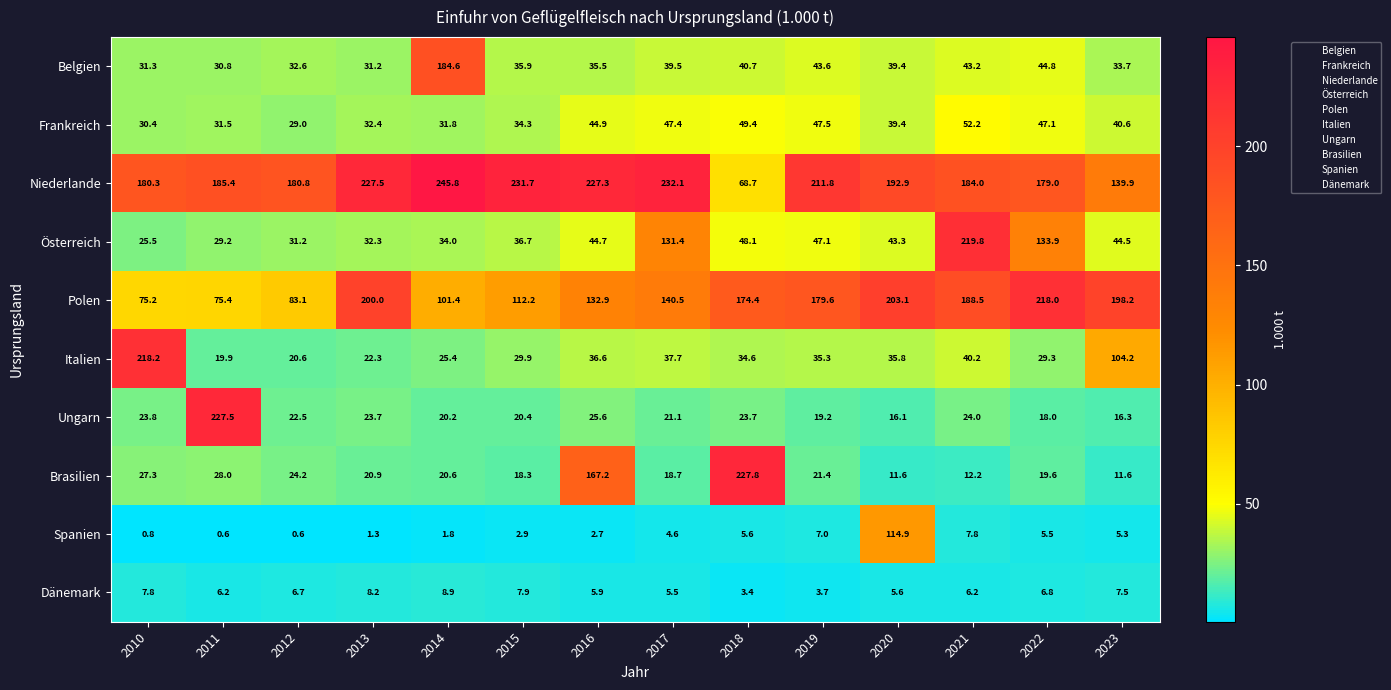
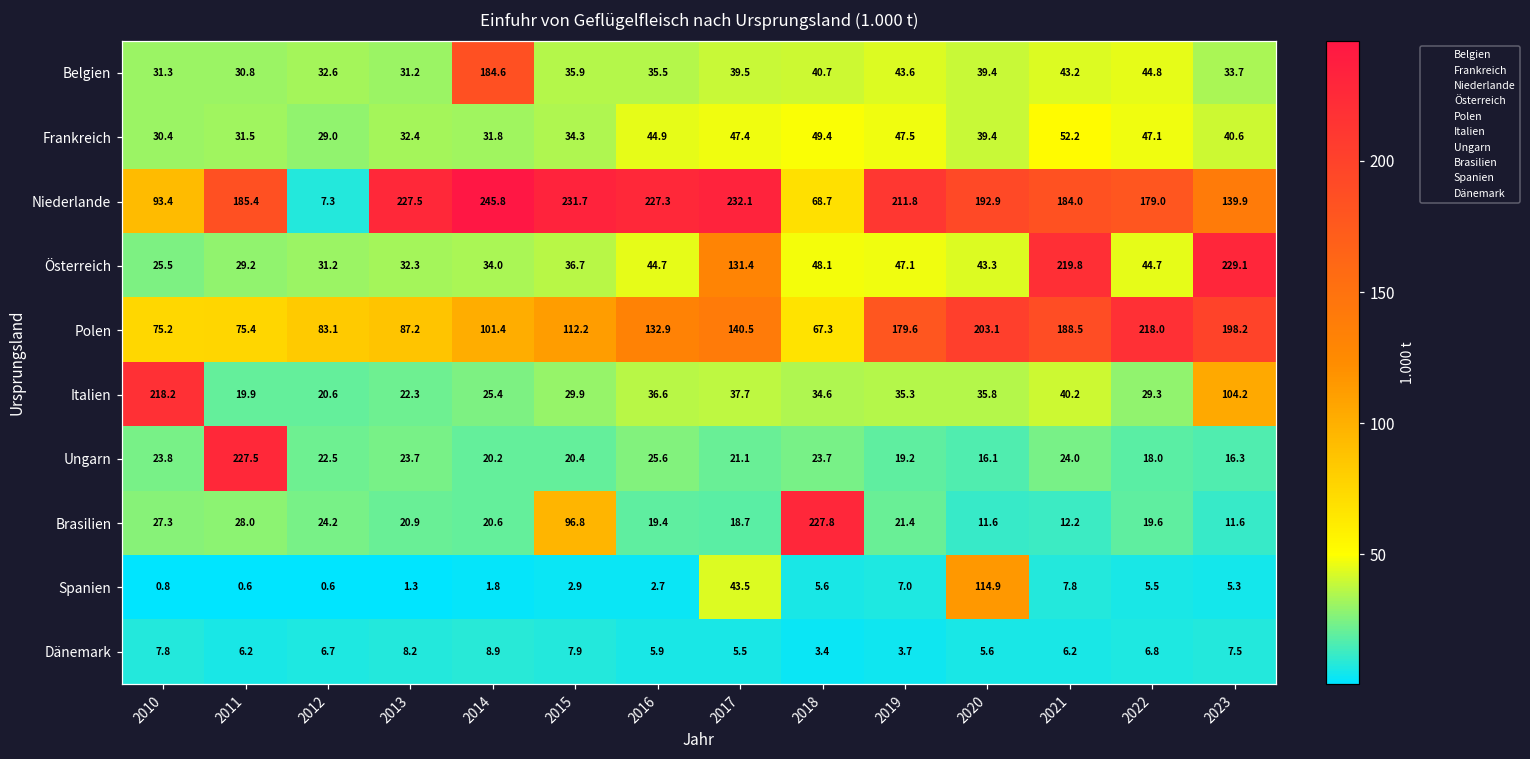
Niederlande, 2010: 180.3 -> 93.4
Niederlande, 2012: 180.8 -> 7.3
Österreich, 2022: 133.9 -> 44.7
Österreich, 2023: 44.5 -> 229.1
Polen, 2013: 200.0 -> 87.2
Polen, 2018: 174.4 -> 67.3
Brasilien, 2015: 18.3 -> 96.8
Brasilien, 2016: 167.2 -> 19.4
Spanien, 2017: 4.6 -> 43.5
